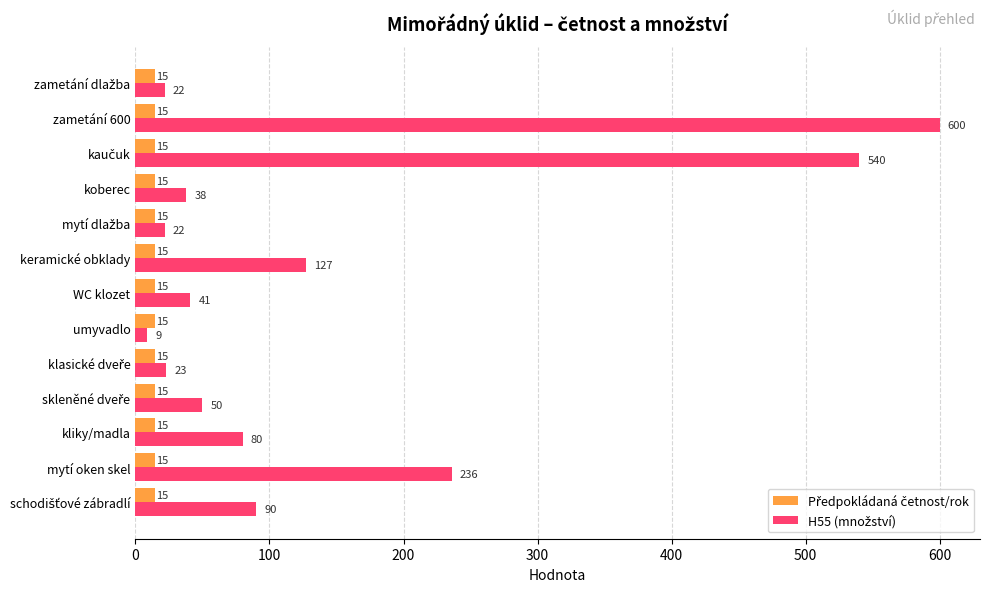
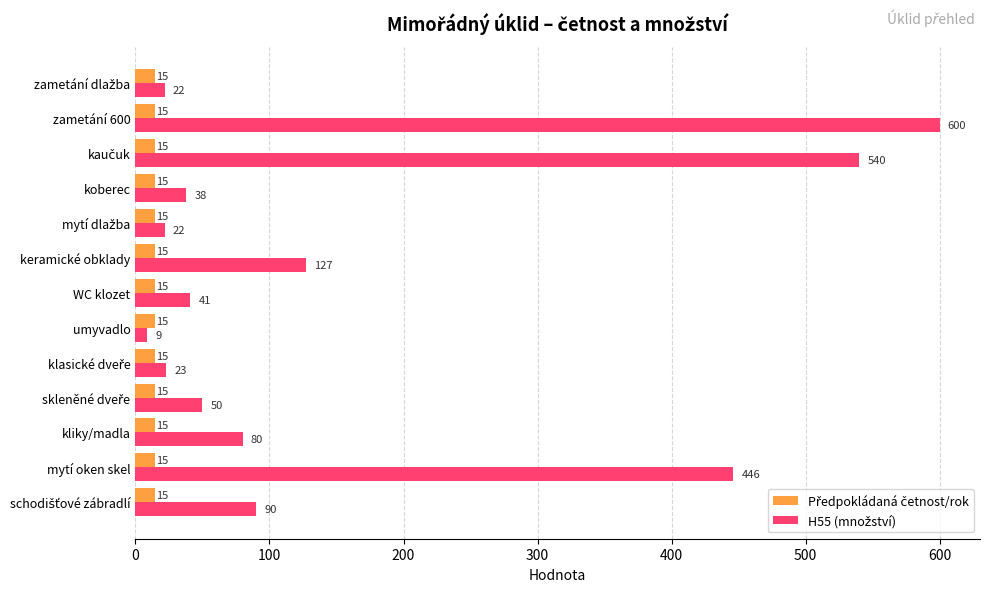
H55 (množství), mytí oken skel: 236 -> 446
